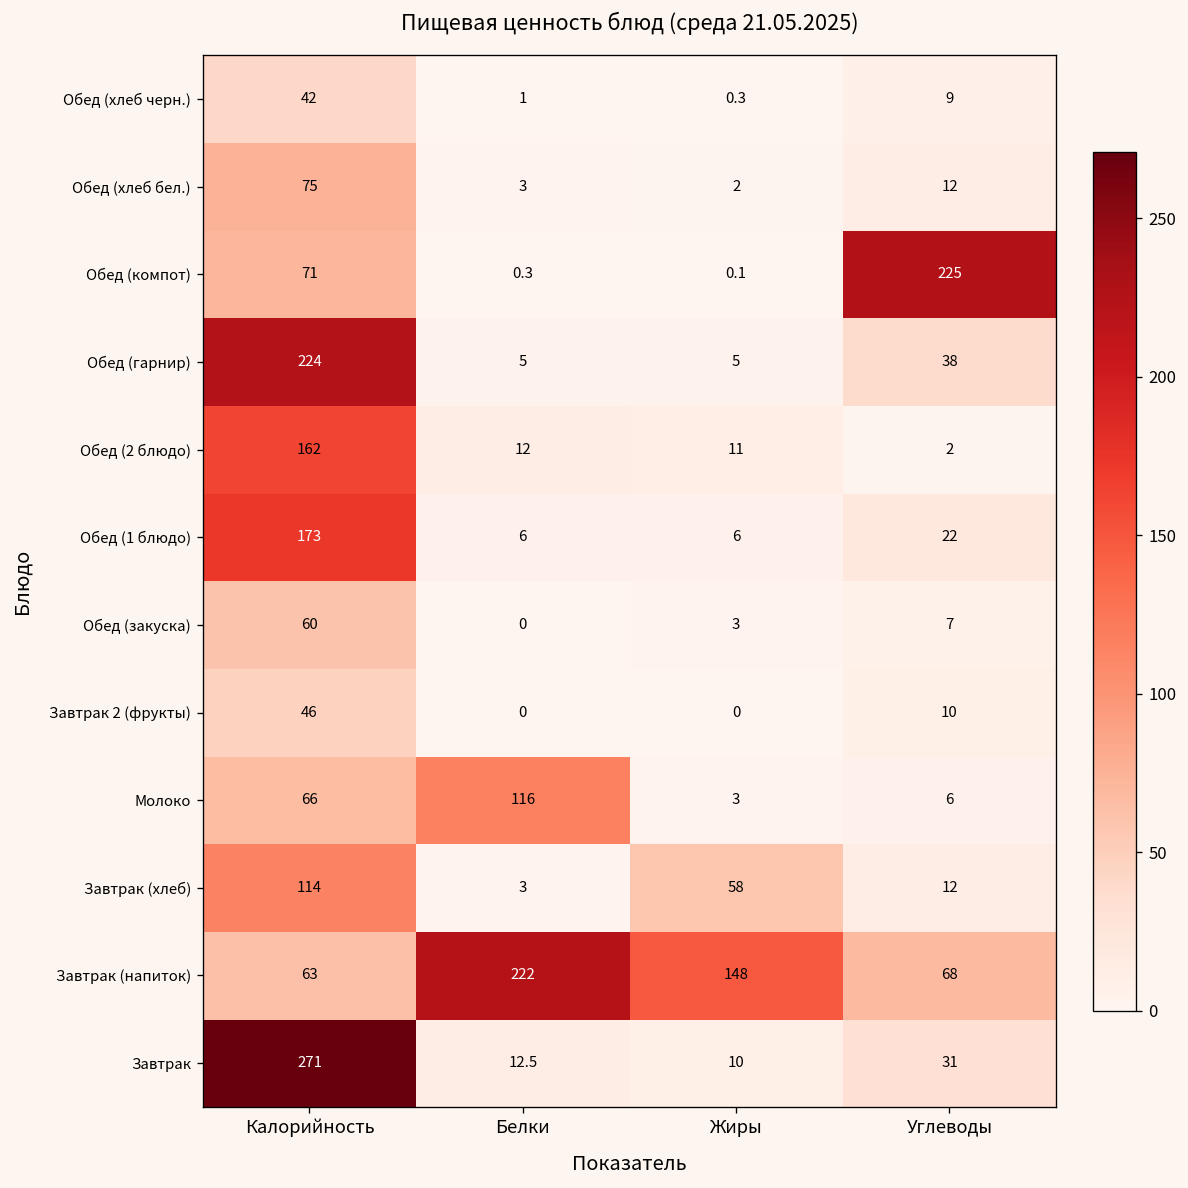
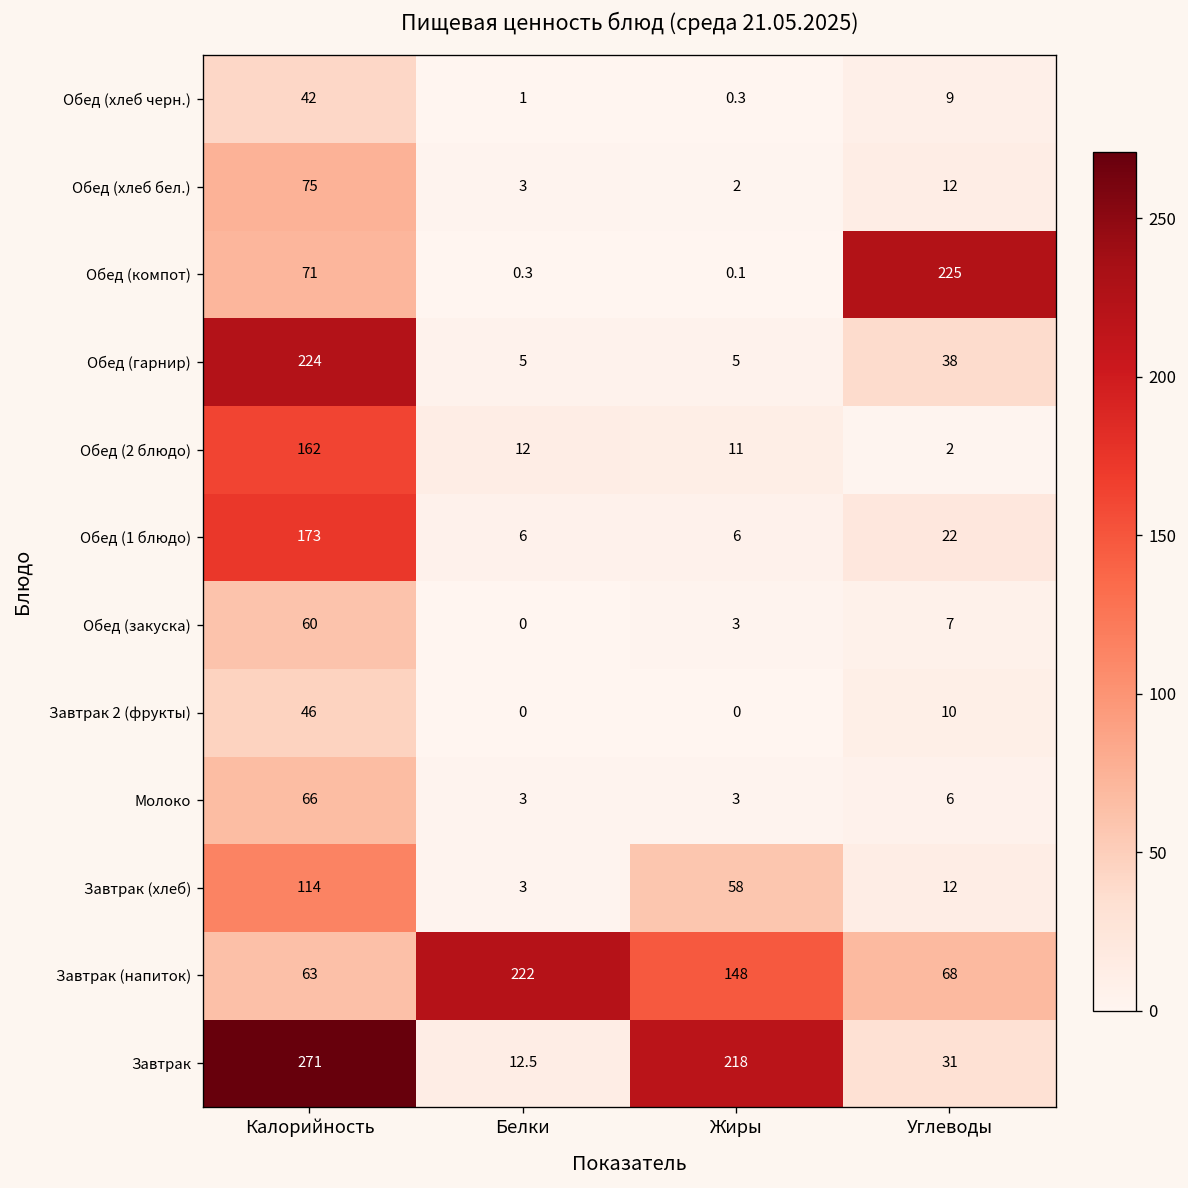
Молоко, Белки: 116 -> 3
Завтрак, Жиры: 10 -> 218
